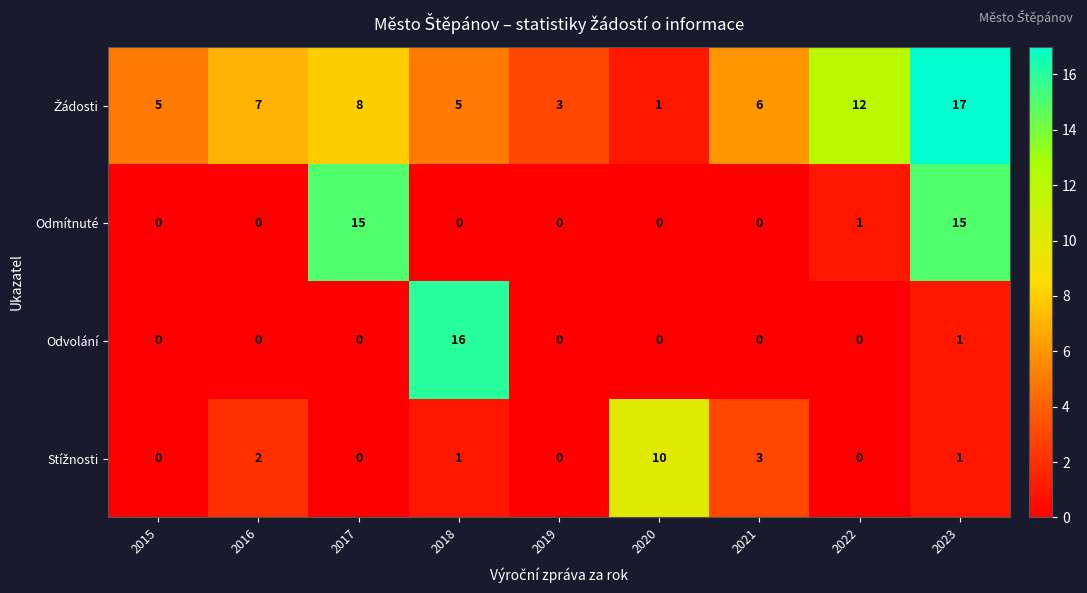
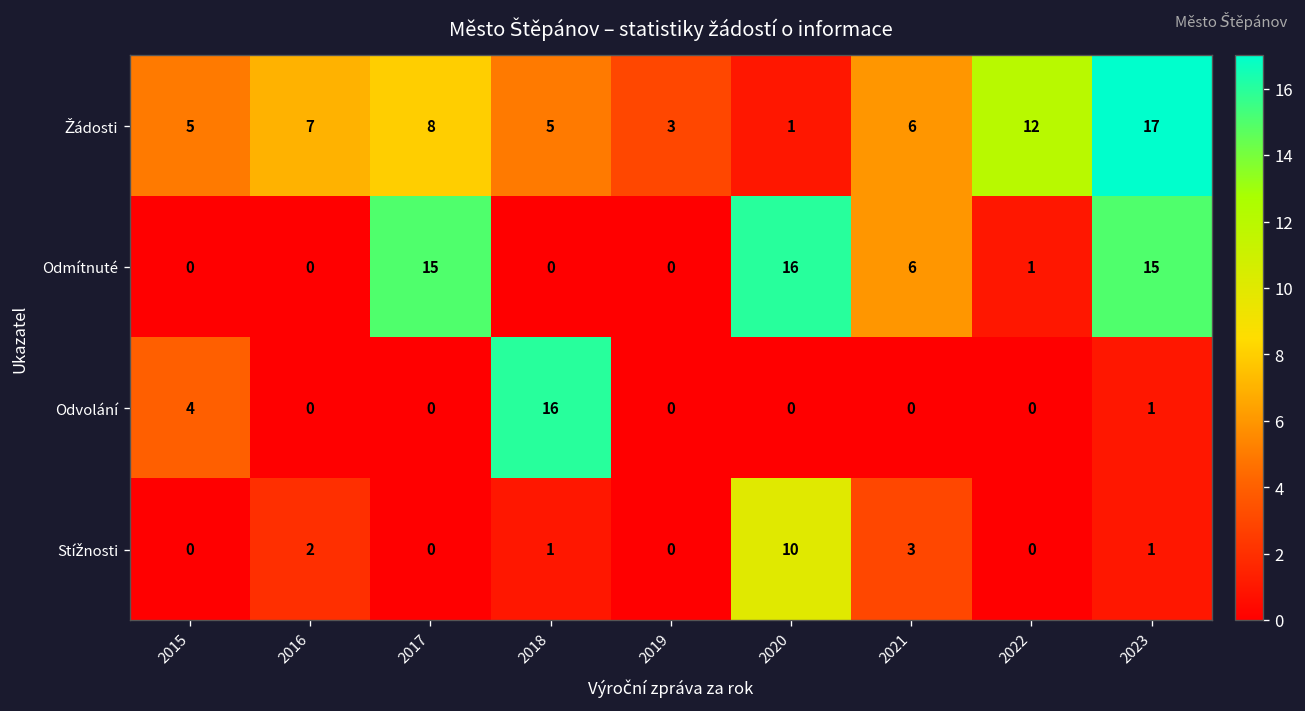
Odmítnuté, 2020: 0 -> 16
Odmítnuté, 2021: 0 -> 6
Odvolání, 2015: 0 -> 4
